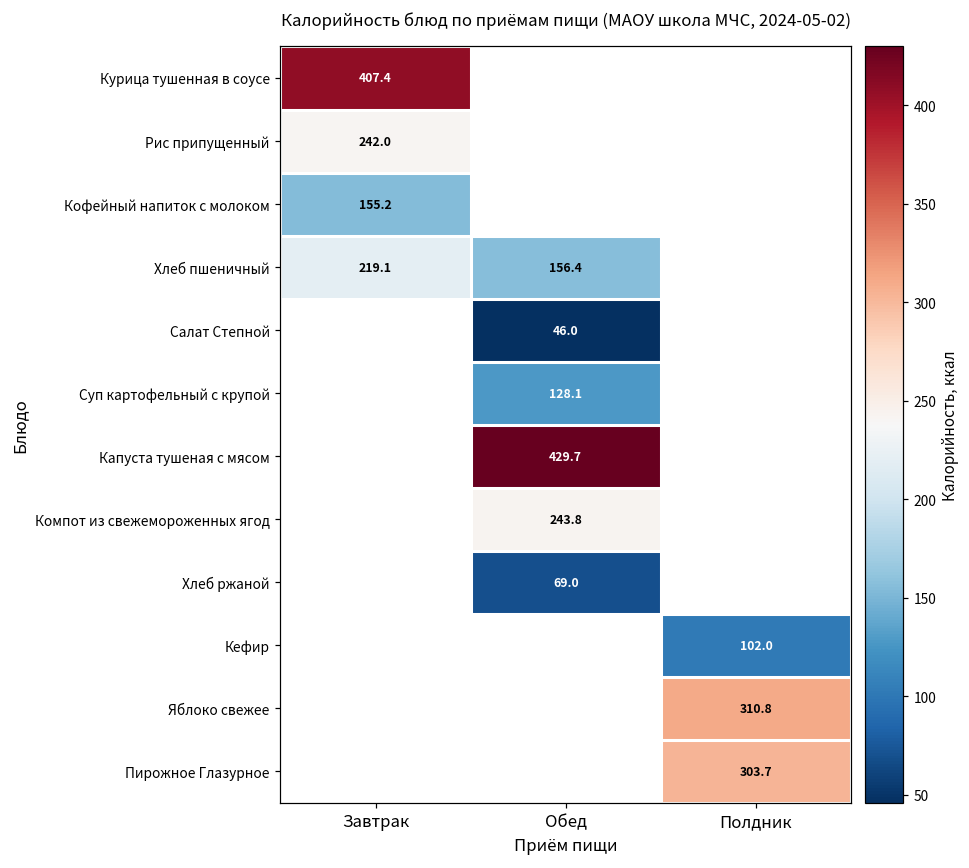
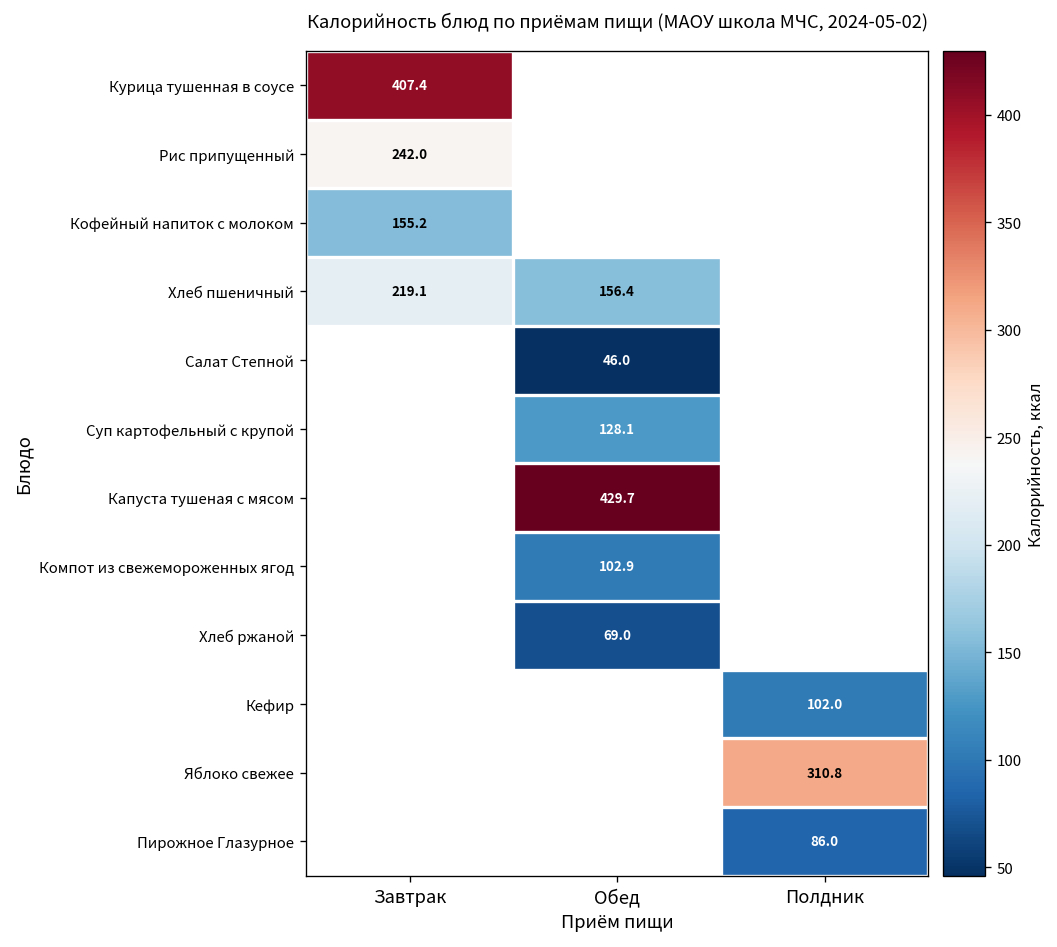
Компот из свежемороженных ягод, Обед: 243.8 -> 102.9
Пирожное Глазурное, Полдник: 303.7 -> 86.0
